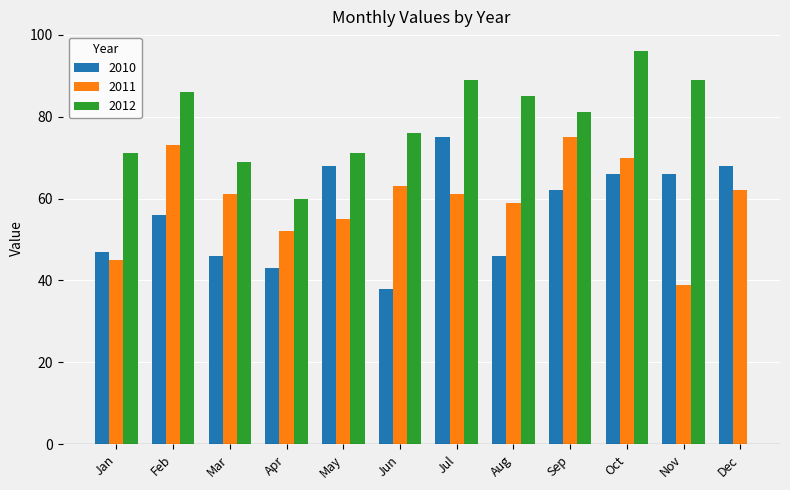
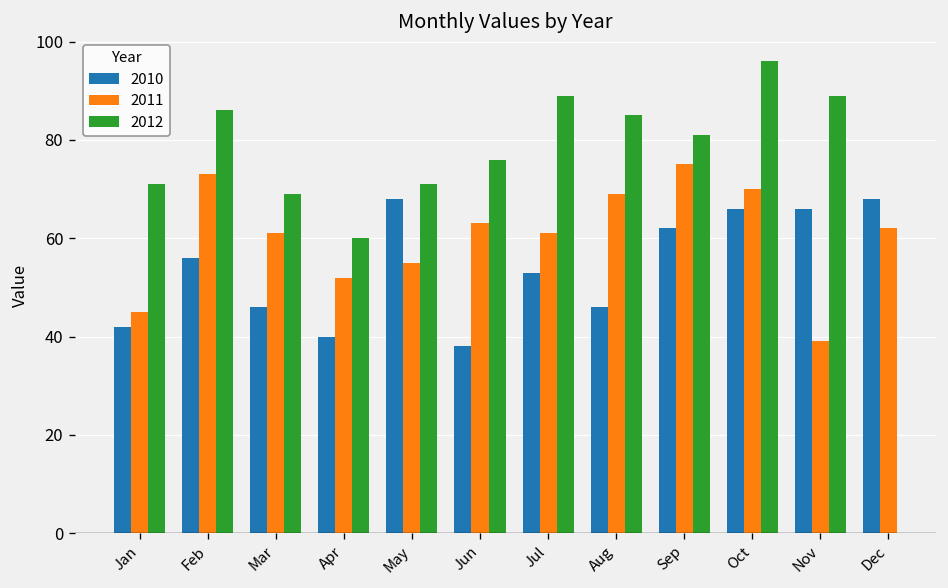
2010, Jan: 47 -> 42
2010, Apr: 43 -> 40
2010, Jul: 75 -> 53
2011, Aug: 59 -> 69
